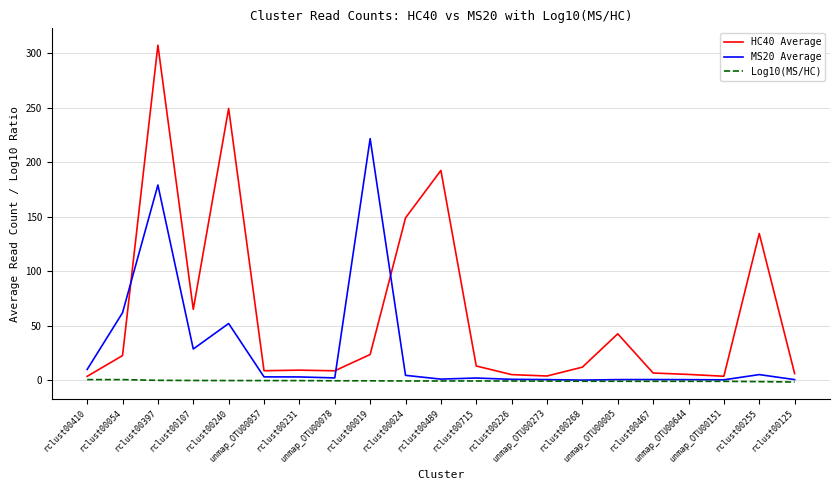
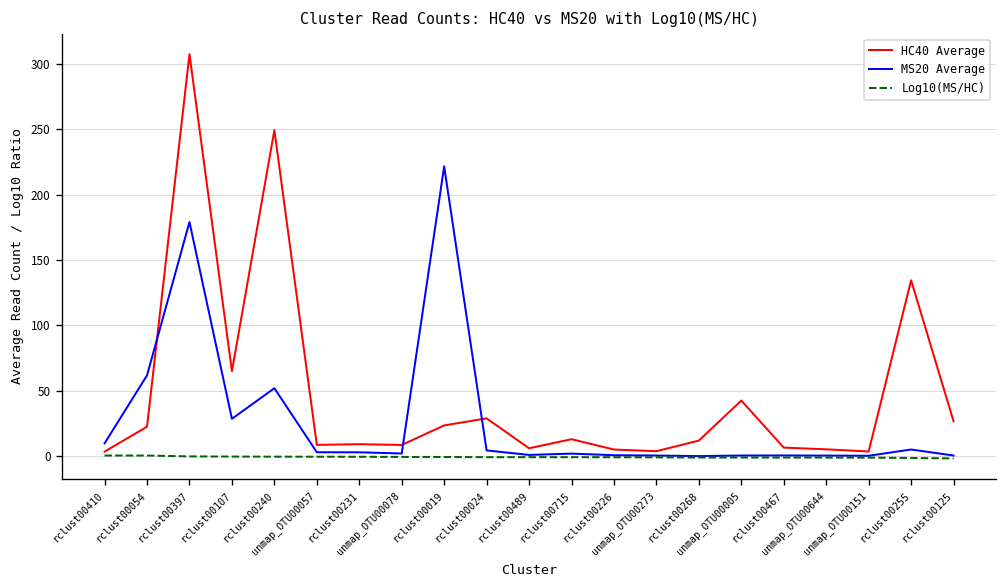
HC40 Average, rclust00024: 149 -> 29
HC40 Average, rclust00489: 193 -> 6
HC40 Average, rclust00125: 6 -> 27
